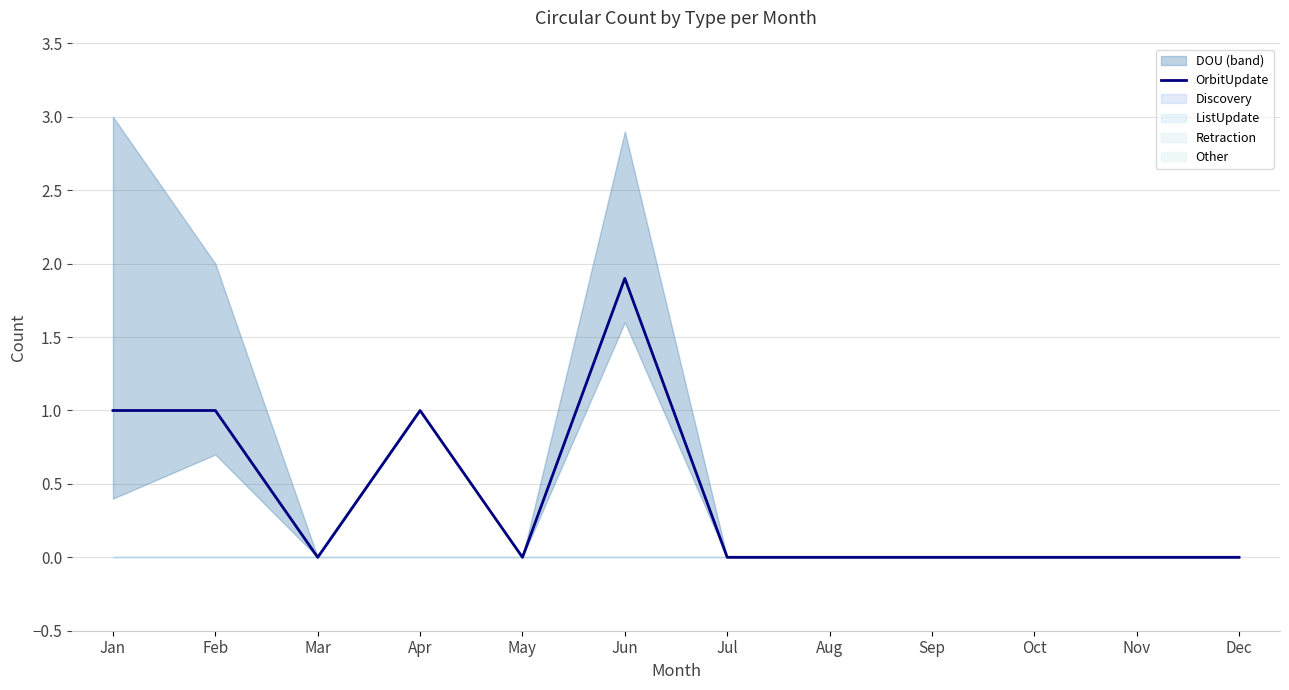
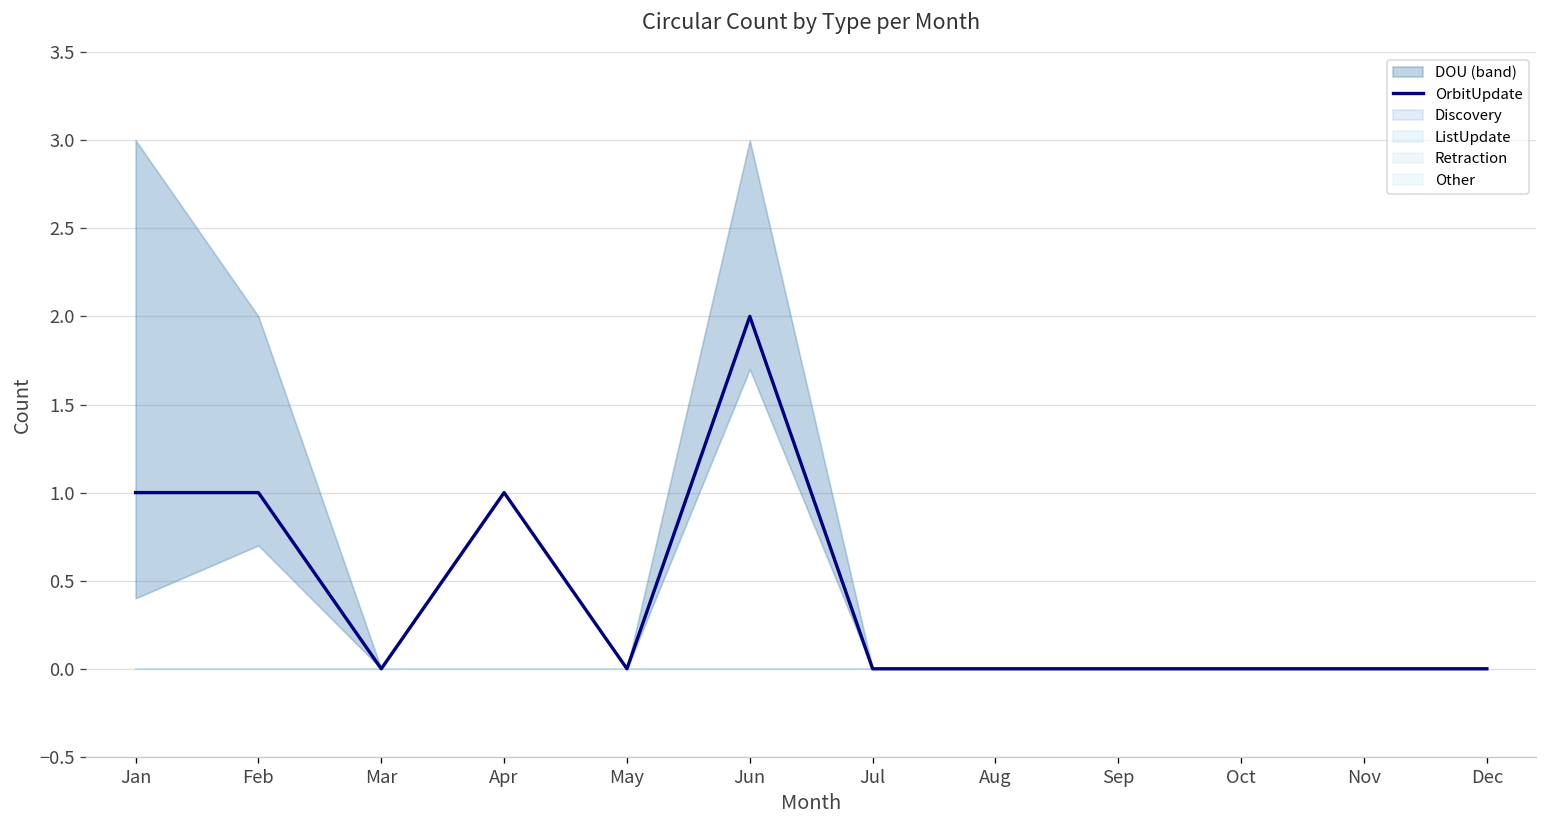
OrbitUpdate, Jun: 1.9 -> 2.0
